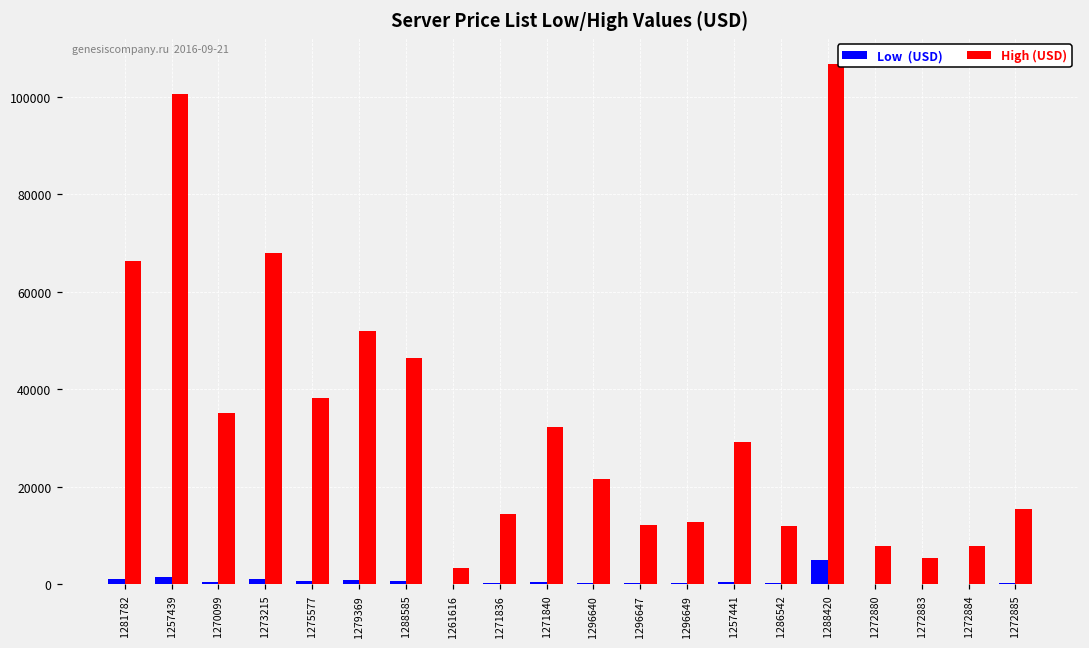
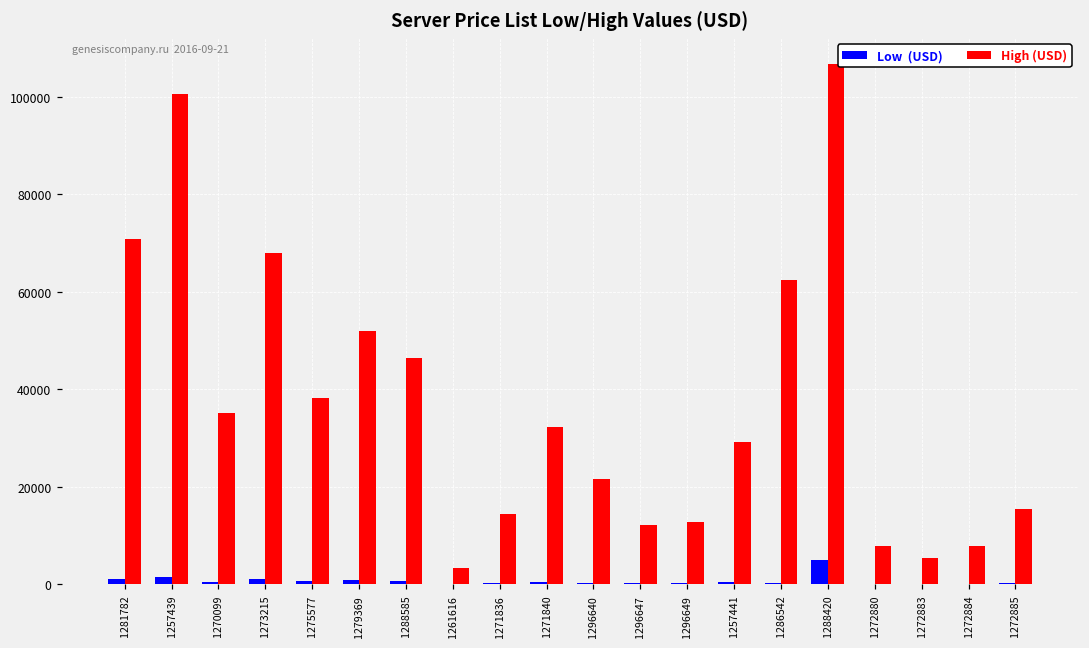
High (USD), 1281782: 66000 -> 71000
High (USD), 1286542: 12000 -> 62000
